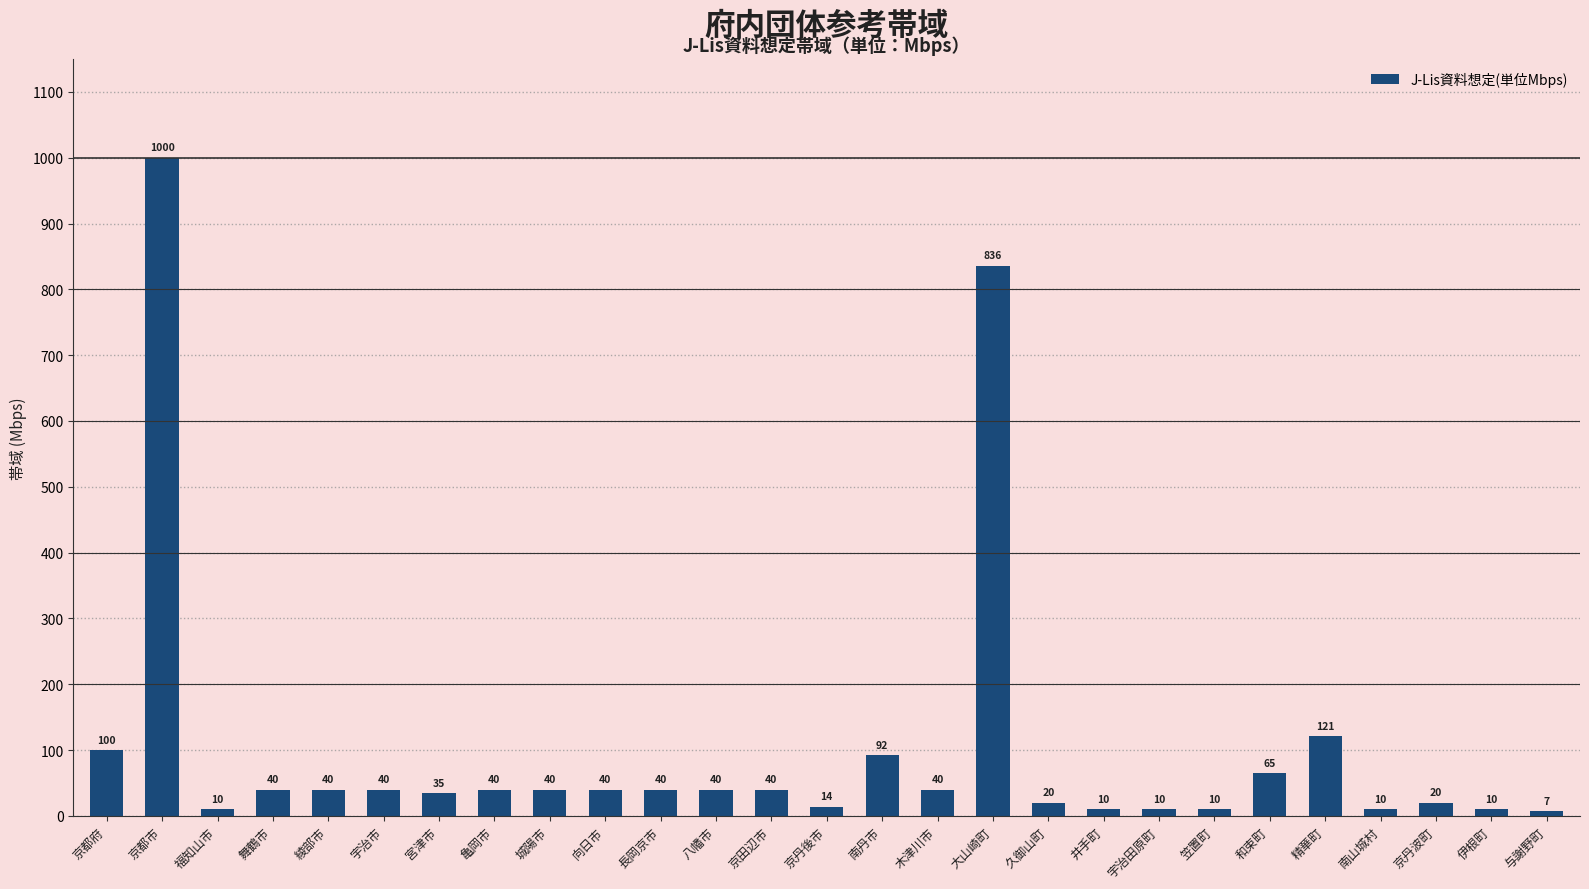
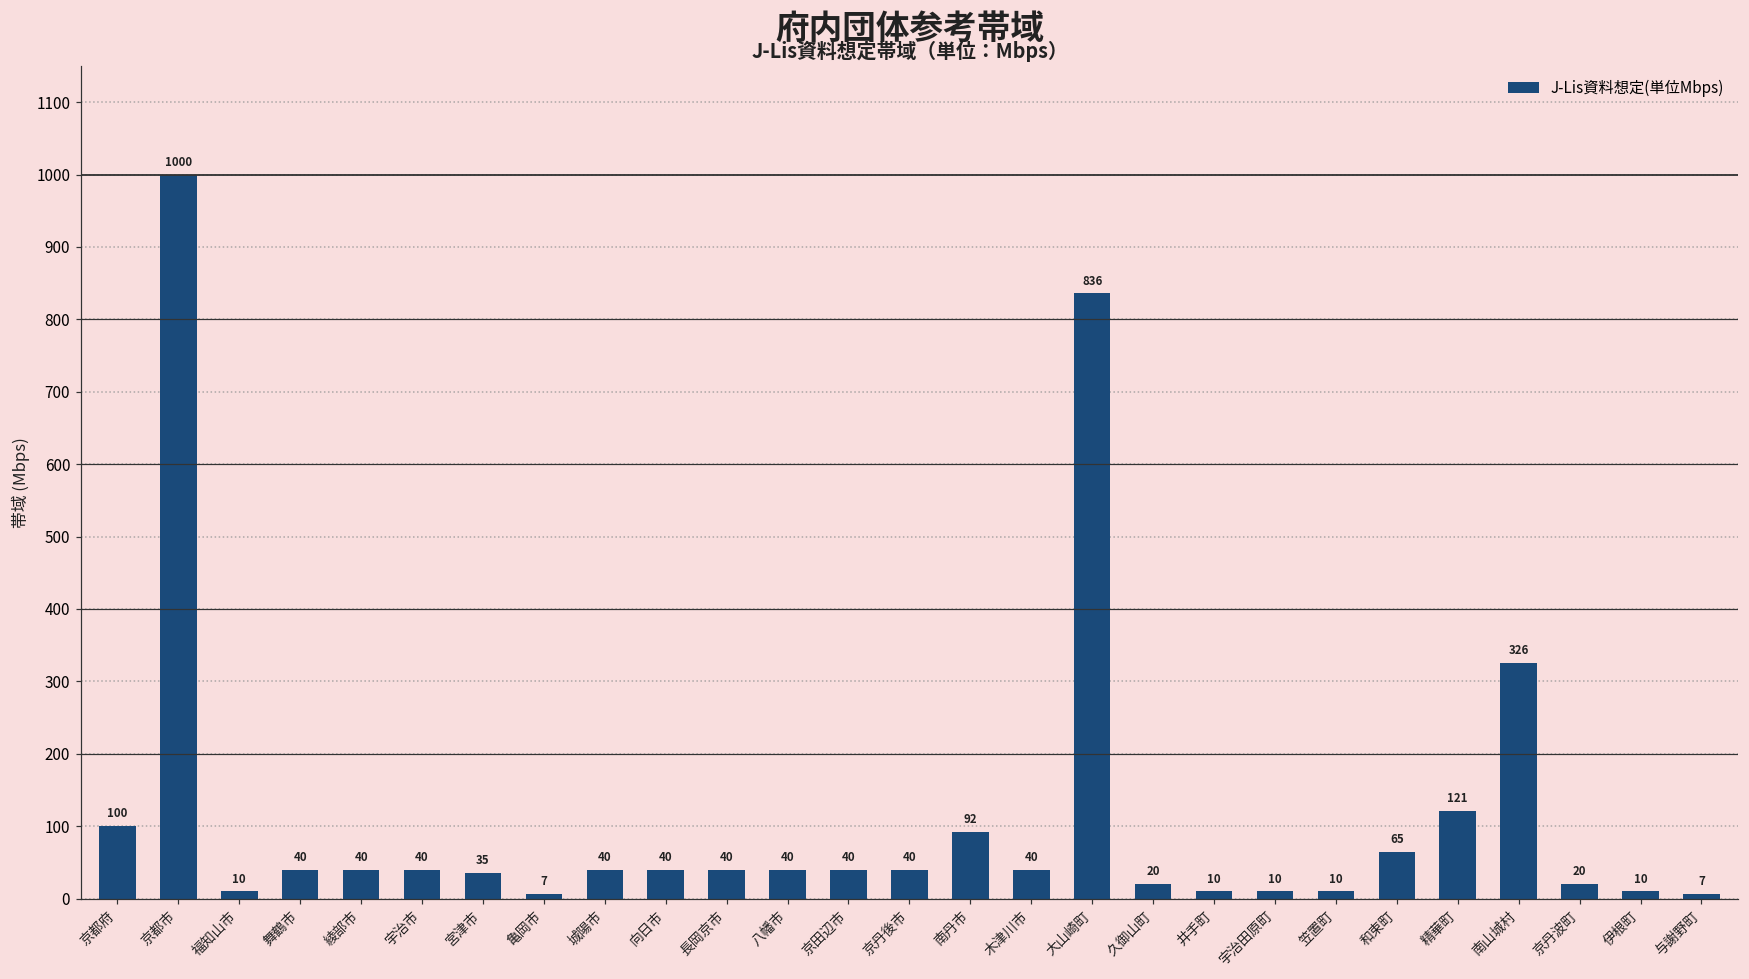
亀岡市: 40 -> 7
京丹後市: 14 -> 40
南山城村: 10 -> 326
